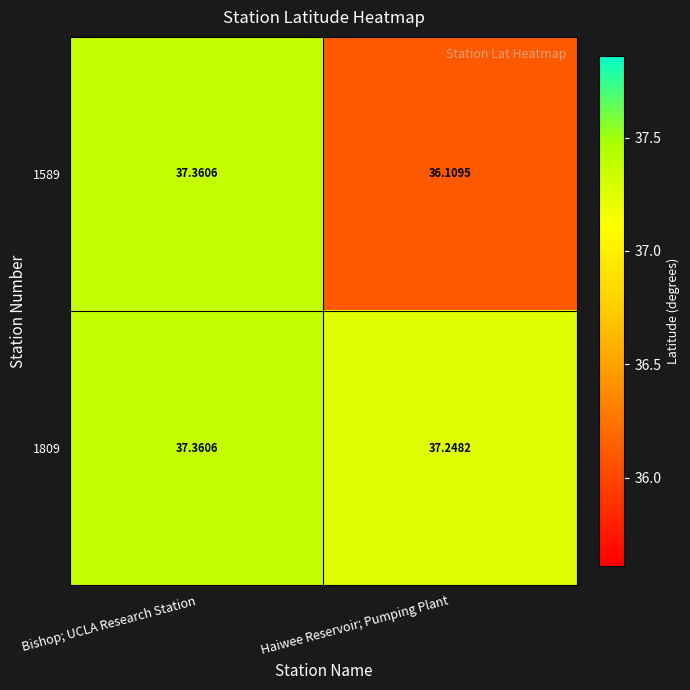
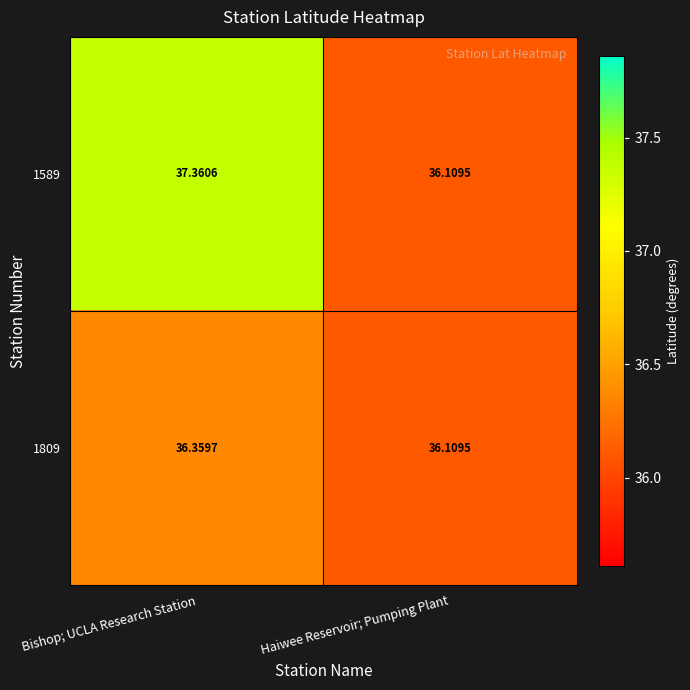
1809, Bishop; UCLA Research Station: 37.3606 -> 36.3597
1809, Haiwee Reservoir; Pumping Plant: 37.2482 -> 36.1095
